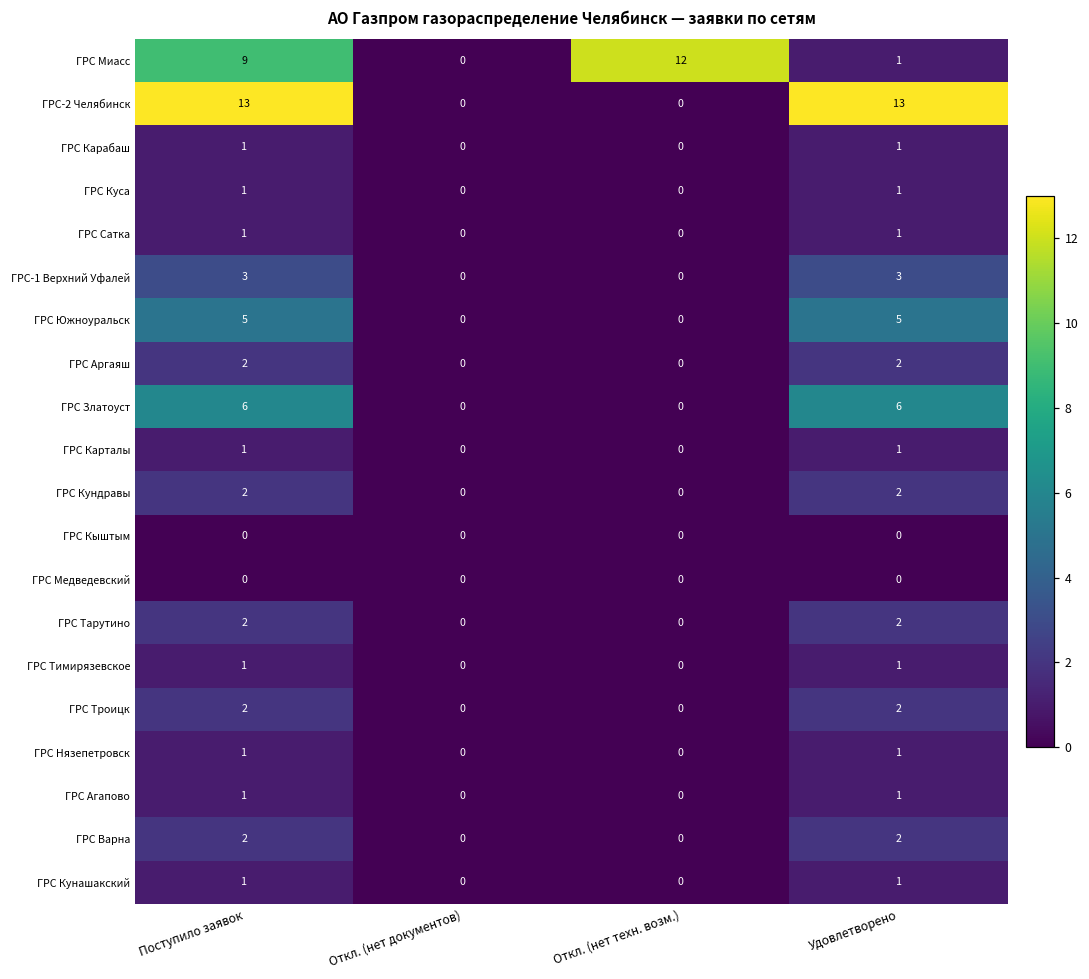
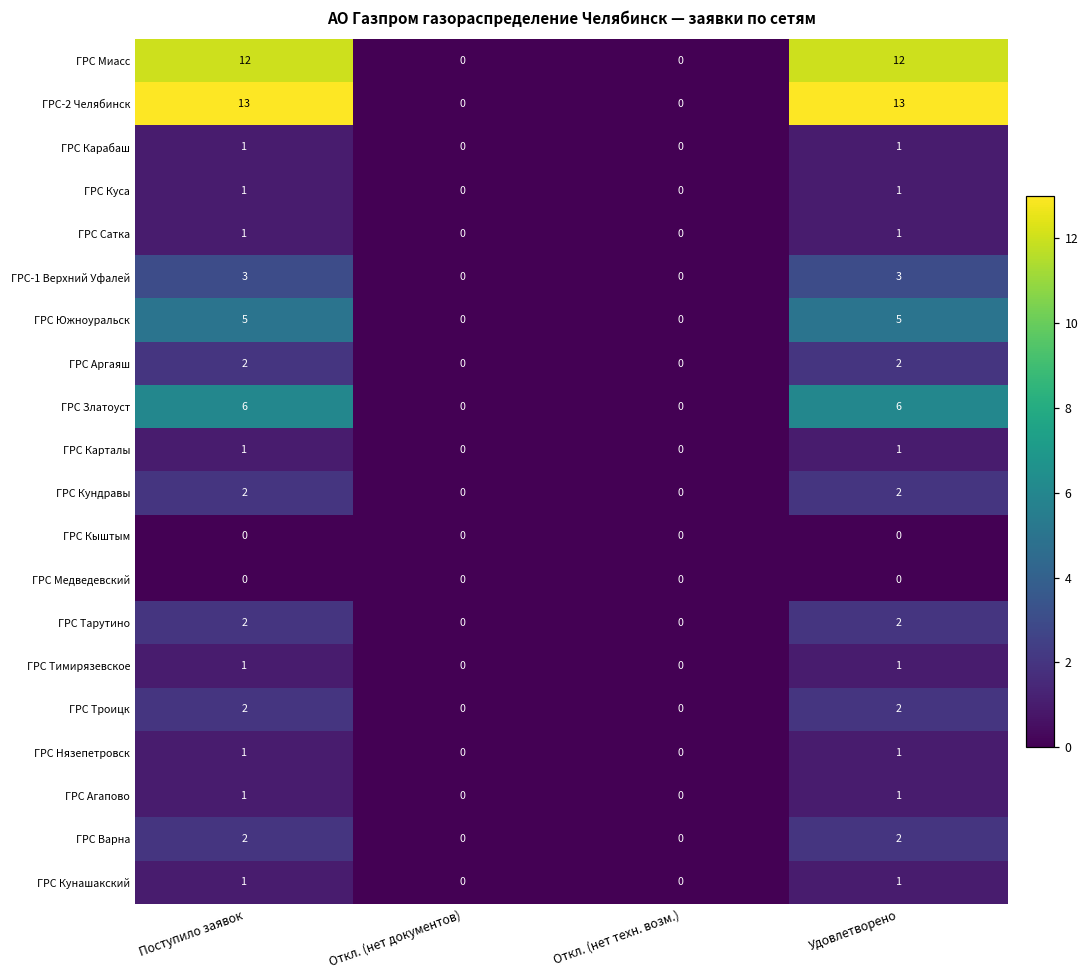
ГРС Миасс, Поступило заявок: 9 -> 12
ГРС Миасс, Откл. (нет техн. возм.): 12 -> 0
ГРС Миасс, Удовлетворено: 1 -> 12
